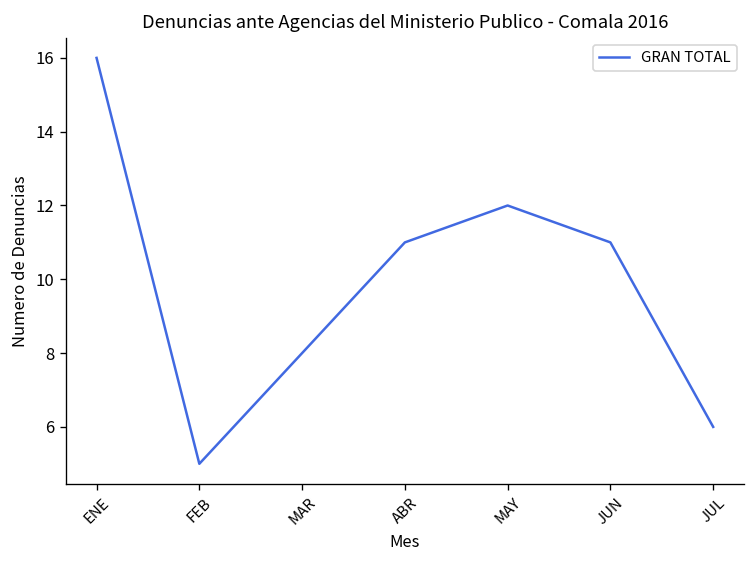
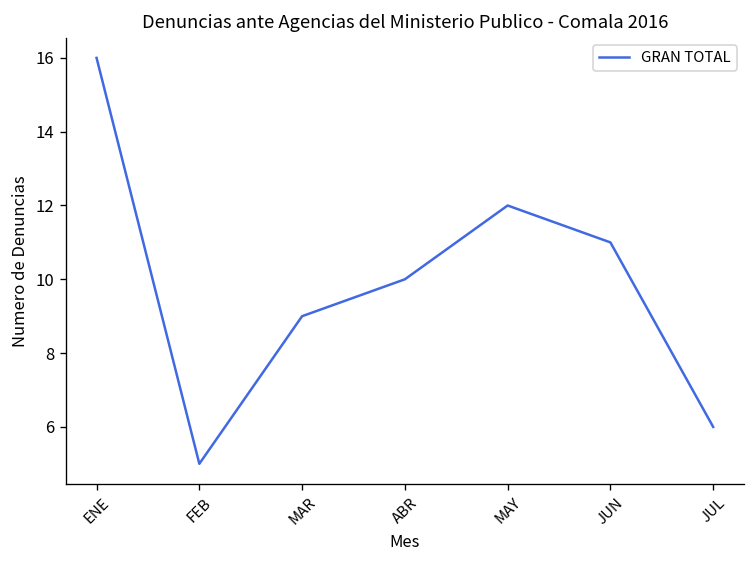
MAR: 8 -> 9
ABR: 11 -> 10
